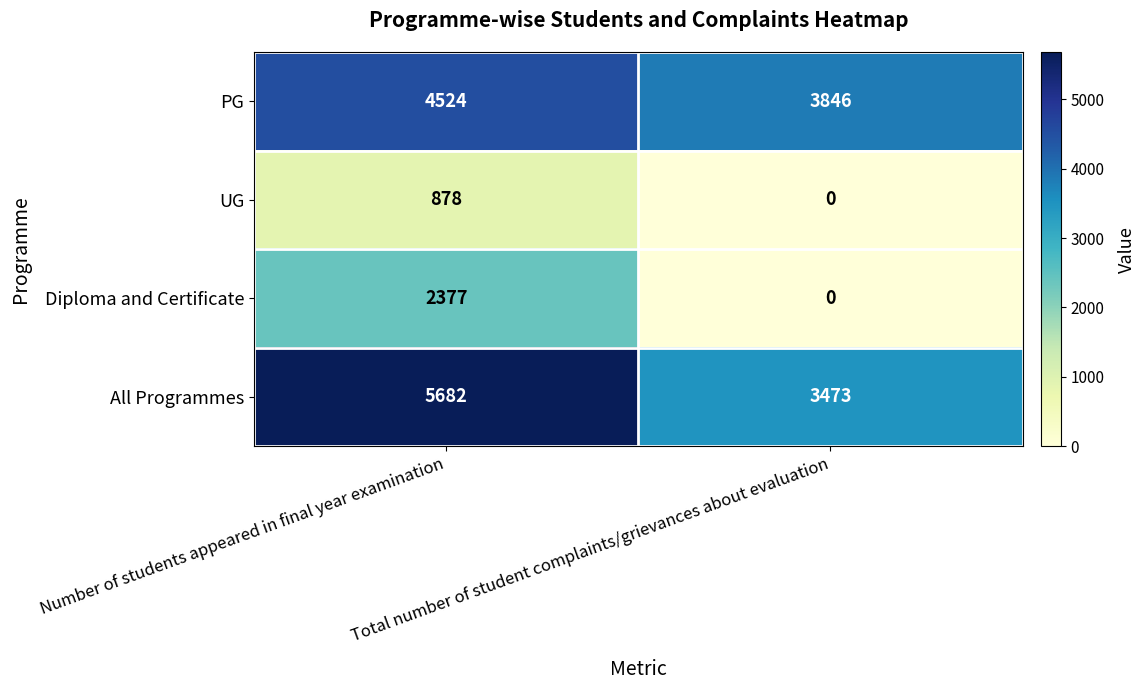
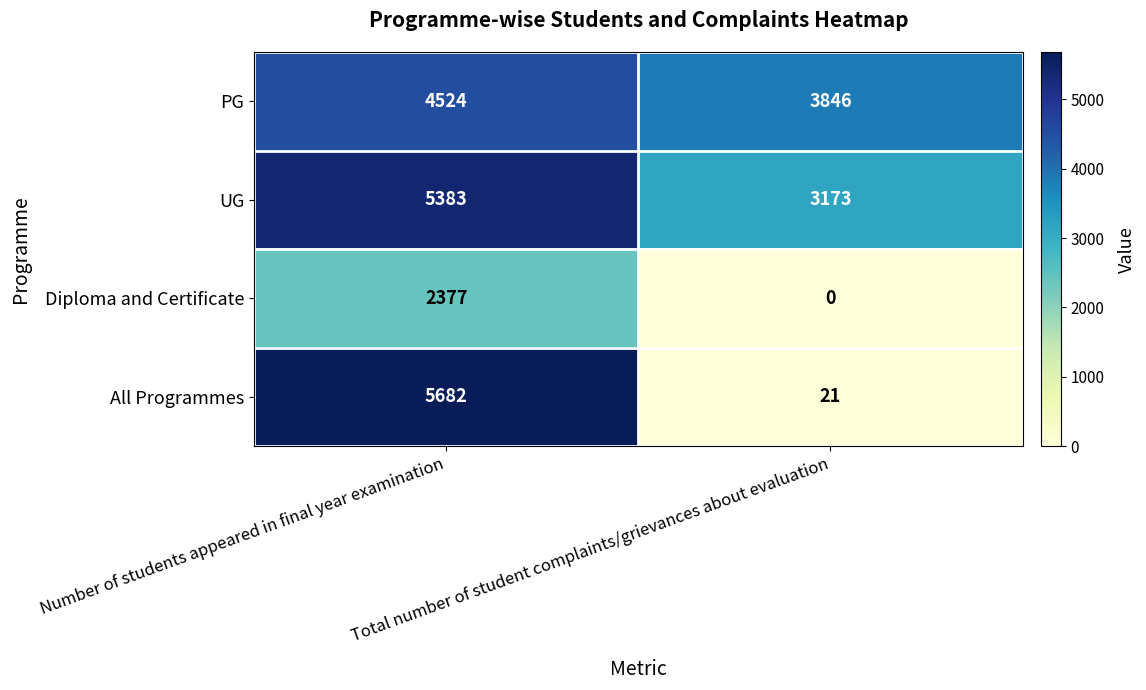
UG, Number of students appeared in final year examination: 878 -> 5383
UG, Total number of student complaints/grievances about evaluation: 0 -> 3173
All Programmes, Total number of student complaints/grievances about evaluation: 3473 -> 21
